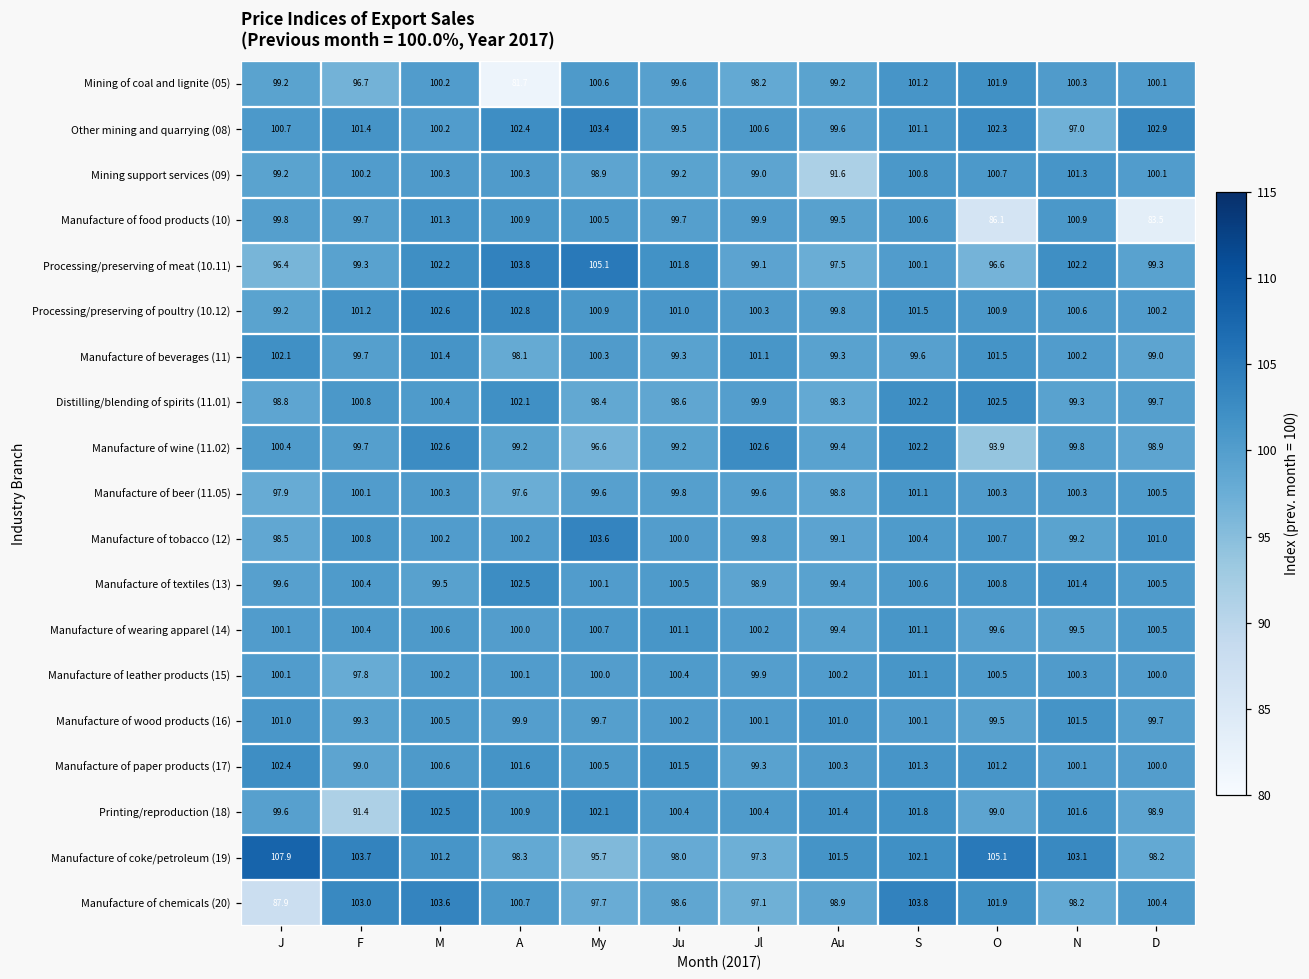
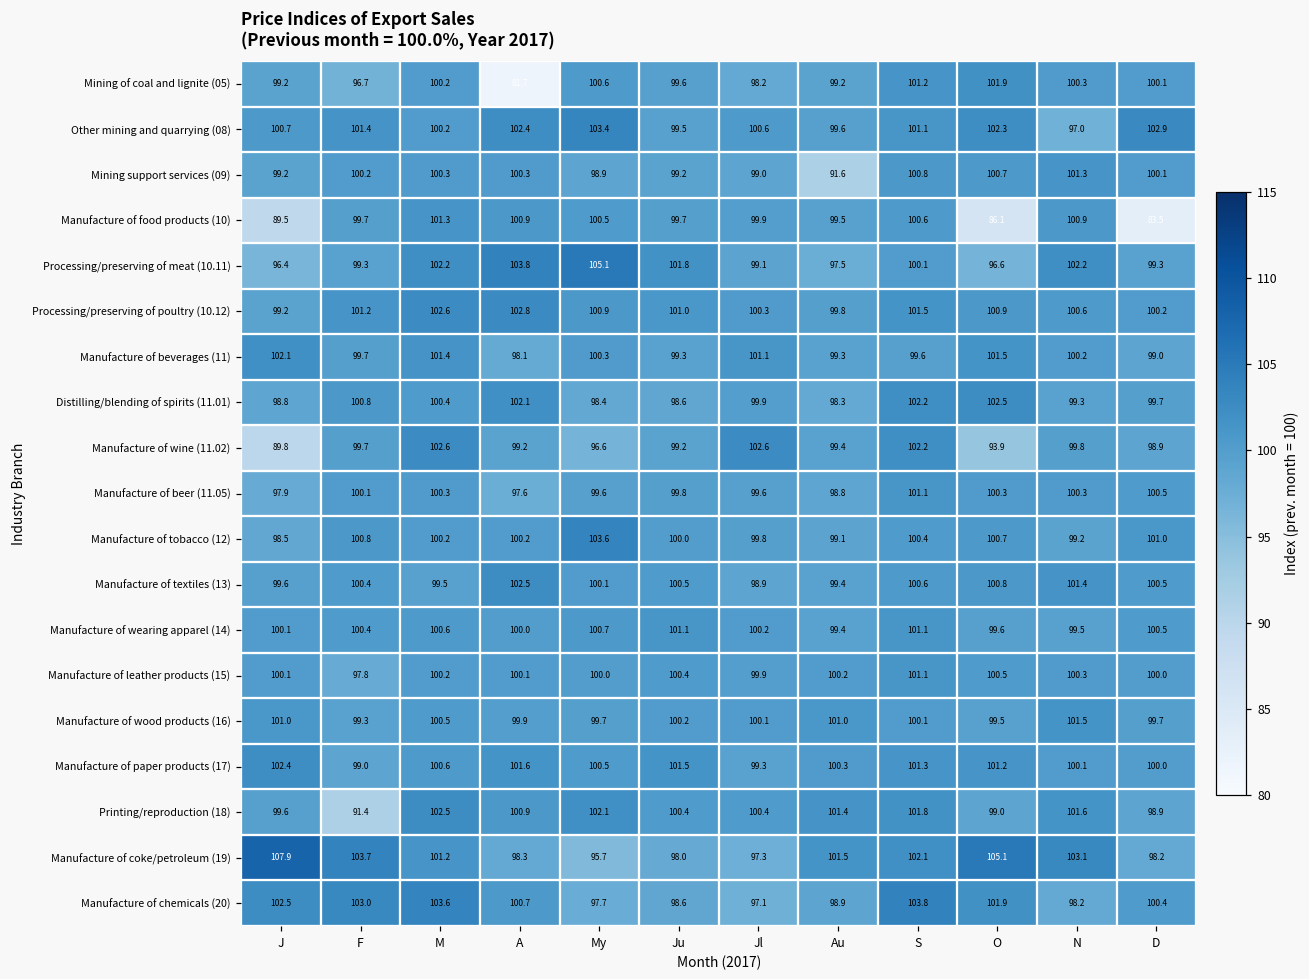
Manufacture of food products (10), J: 99.8 -> 89.5
Manufacture of wine (11.02), J: 100.4 -> 89.8
Manufacture of chemicals (20), J: 87.9 -> 102.5
